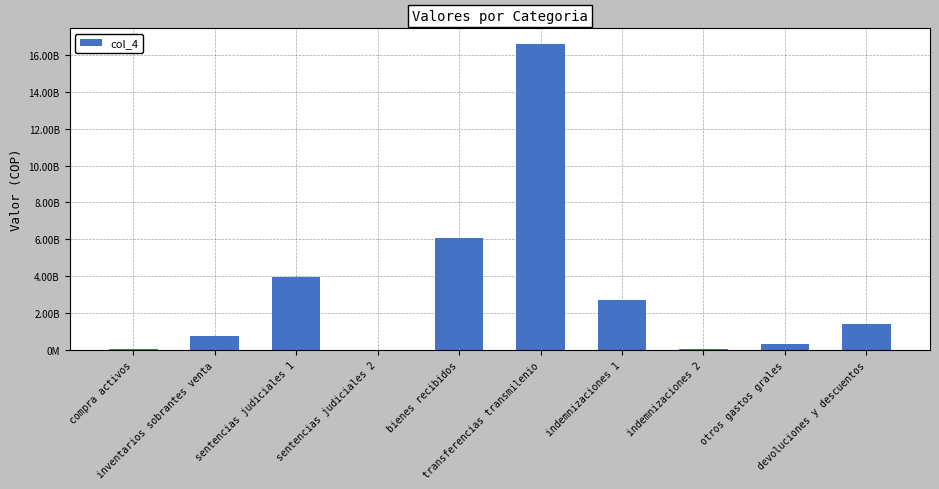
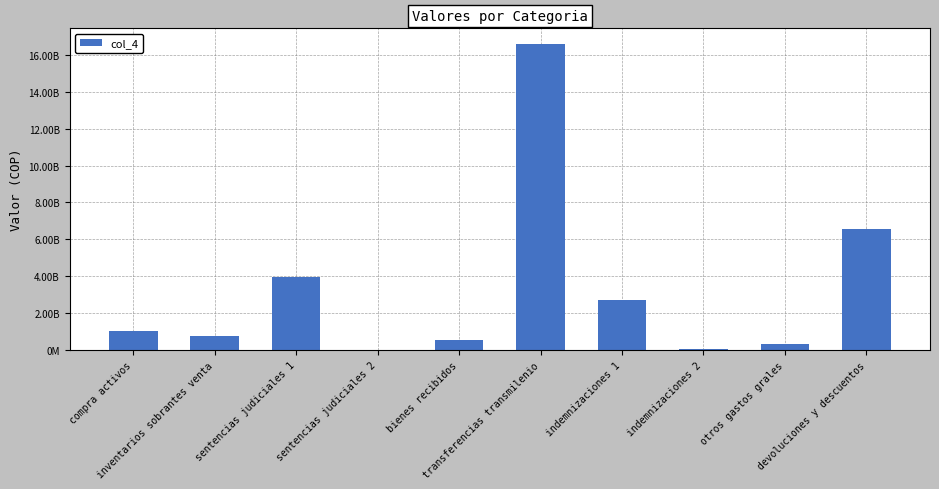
compra activos: 100000000 -> 1000000000
bienes recibidos: 6100000000 -> 600000000
devoluciones y descuentos: 1400000000 -> 6500000000
